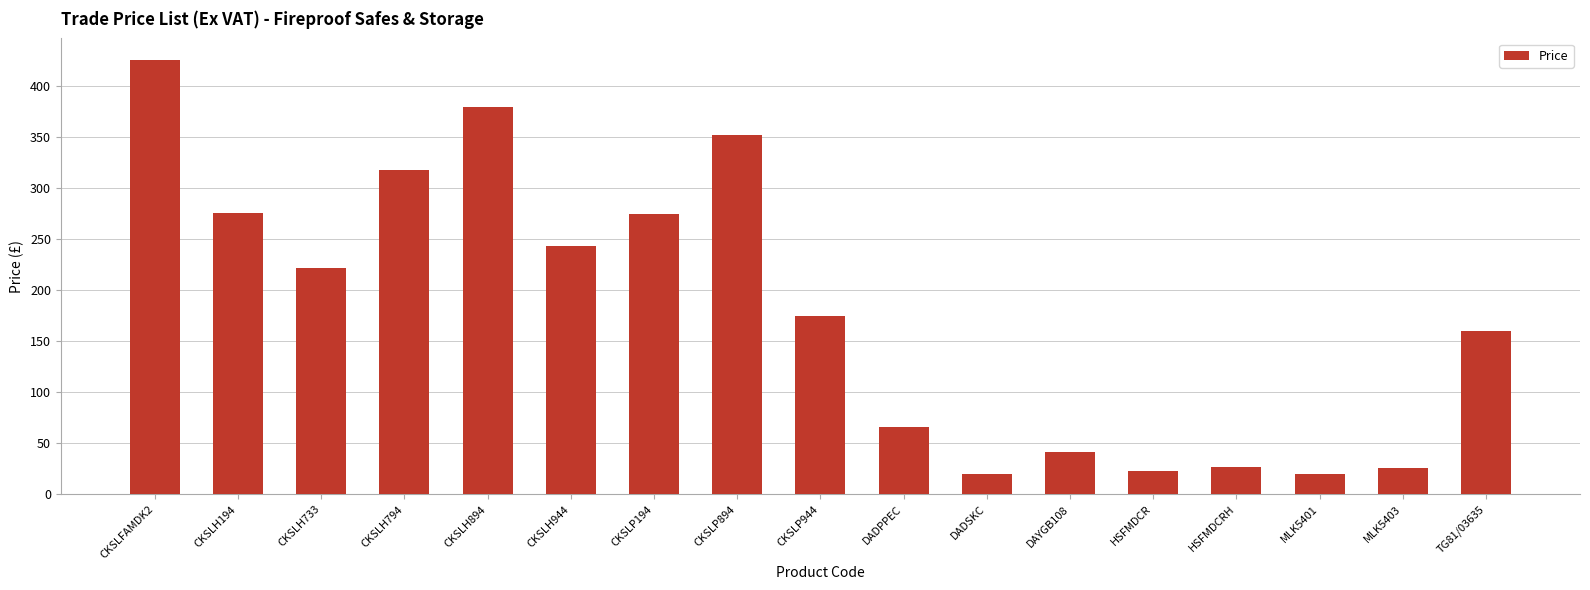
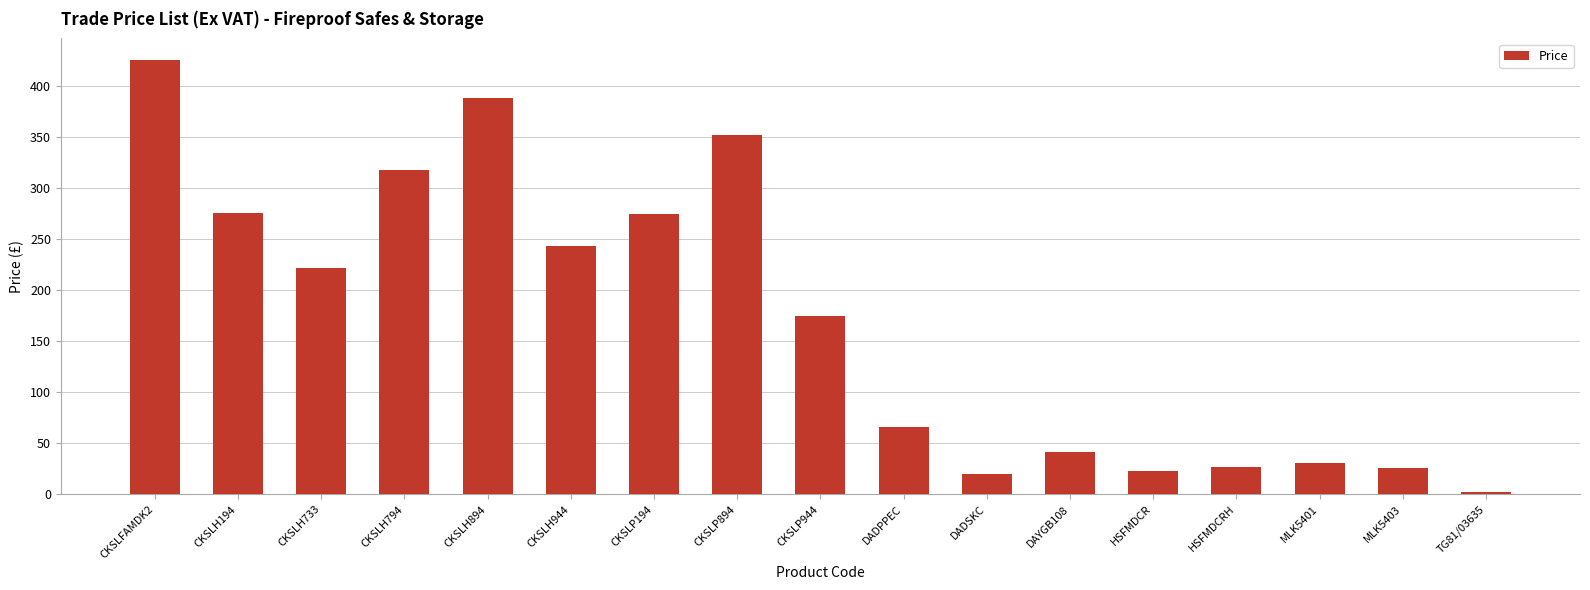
CKSLH894: 380 -> 388
MLK5401: 20 -> 30
TG81/03635: 159 -> 2
